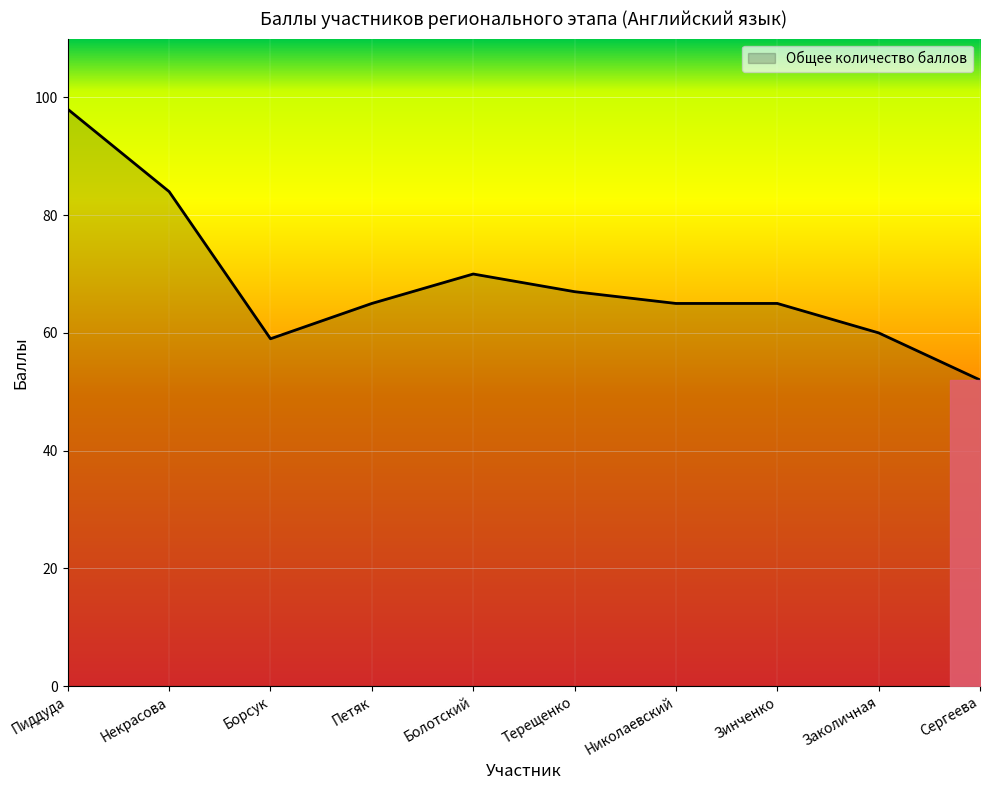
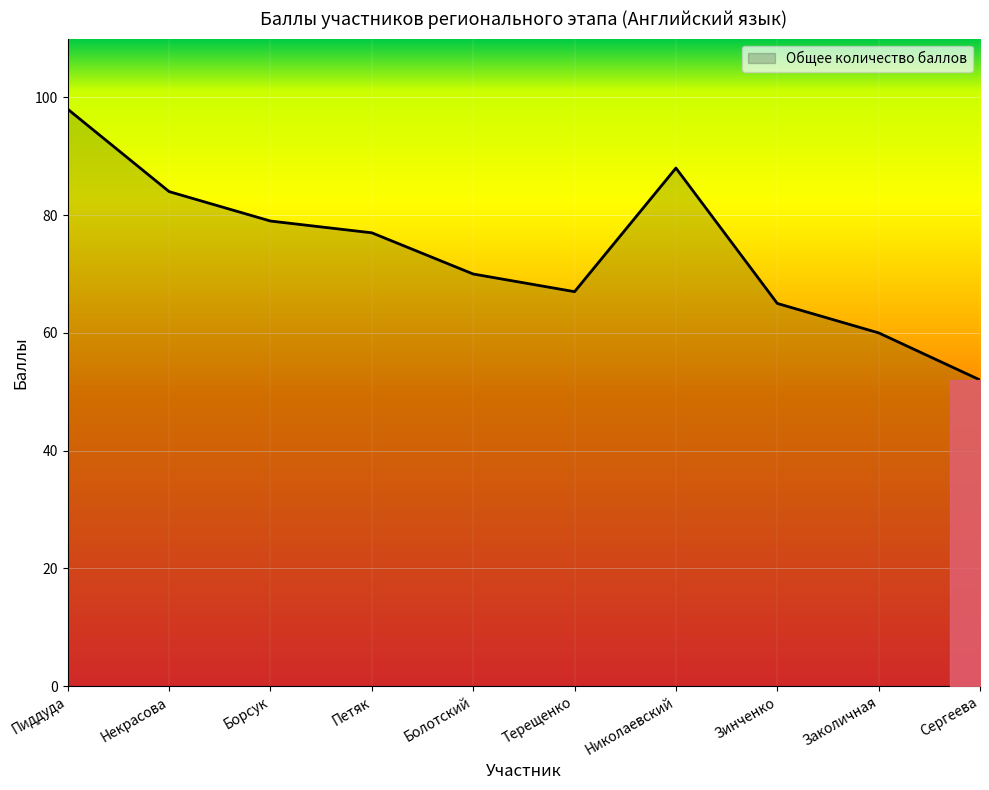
Общее количество баллов, Борсук: 59 -> 79
Общее количество баллов, Петяк: 65 -> 77
Общее количество баллов, Николаевский: 65 -> 88
